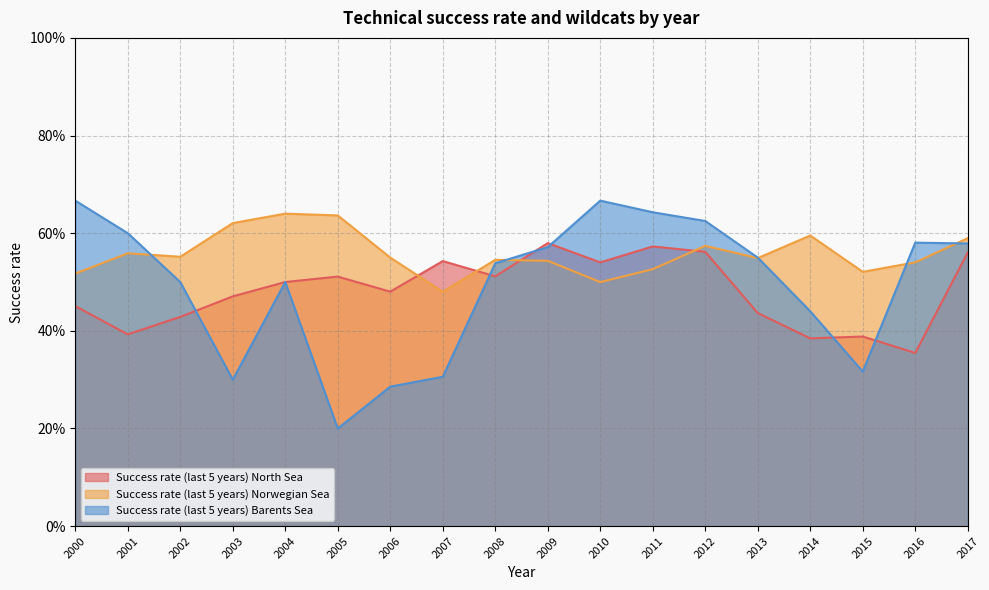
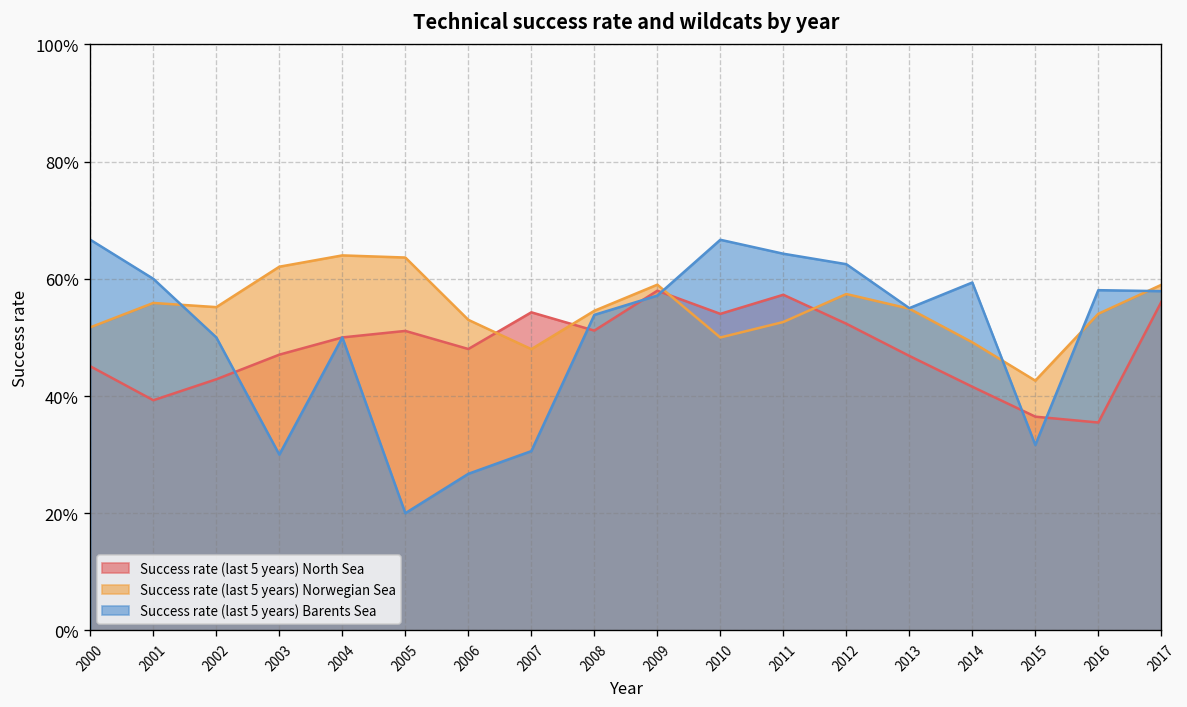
Success rate (last 5 years) Norwegian Sea, 2006: 55% -> 53%
Success rate (last 5 years) Barents Sea, 2006: 29% -> 27%
Success rate (last 5 years) Norwegian Sea, 2009: 54% -> 59%
Success rate (last 5 years) North Sea, 2012: 56% -> 52%
Success rate (last 5 years) North Sea, 2013: 44% -> 47%
Success rate (last 5 years) North Sea, 2014: 38% -> 42%
Success rate (last 5 years) Norwegian Sea, 2014: 60% -> 49%
Success rate (last 5 years) Barents Sea, 2014: 44% -> 59%
Success rate (last 5 years) North Sea, 2015: 39% -> 36%
Success rate (last 5 years) Norwegian Sea, 2015: 52% -> 43%
